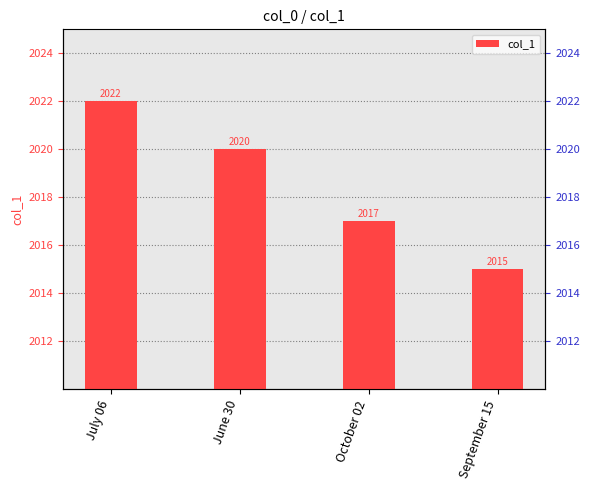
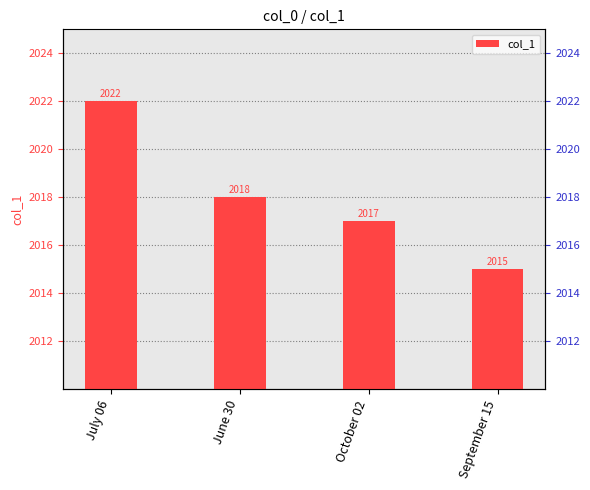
June 30: 2020 -> 2018
